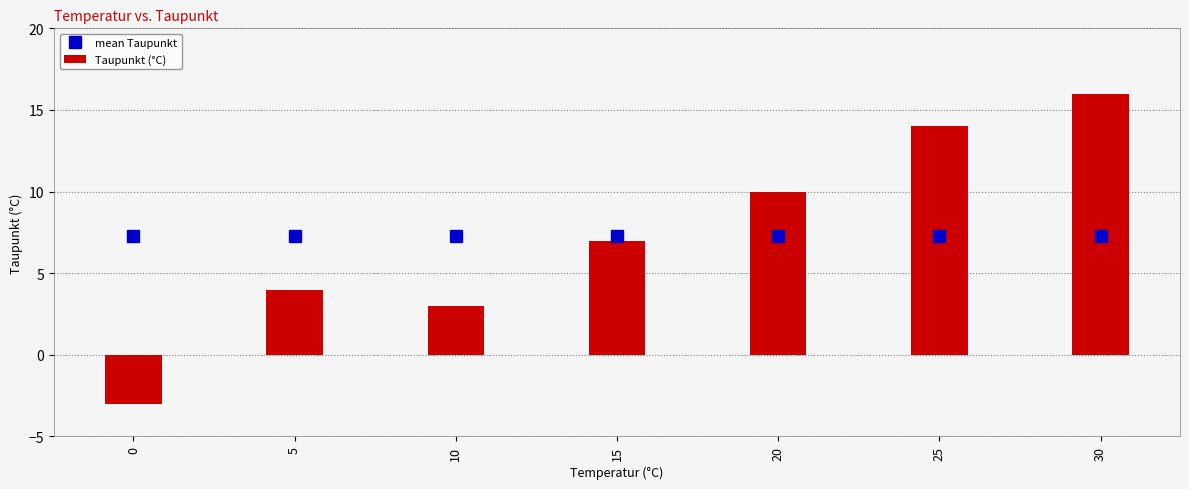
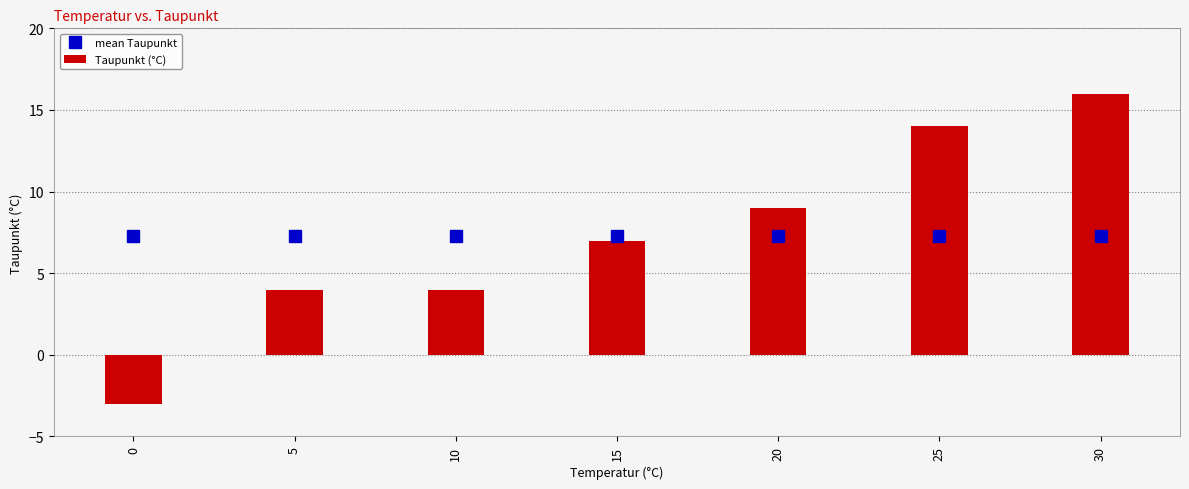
Taupunkt (°C), 10: 3 -> 4
Taupunkt (°C), 20: 10 -> 9
